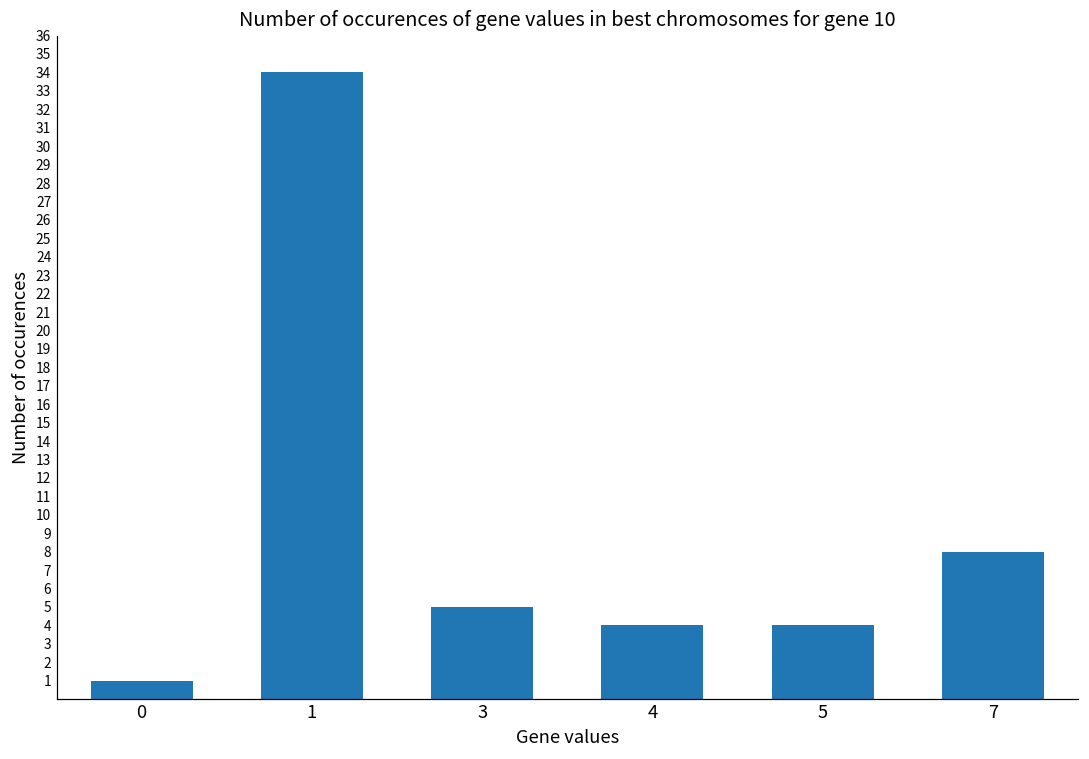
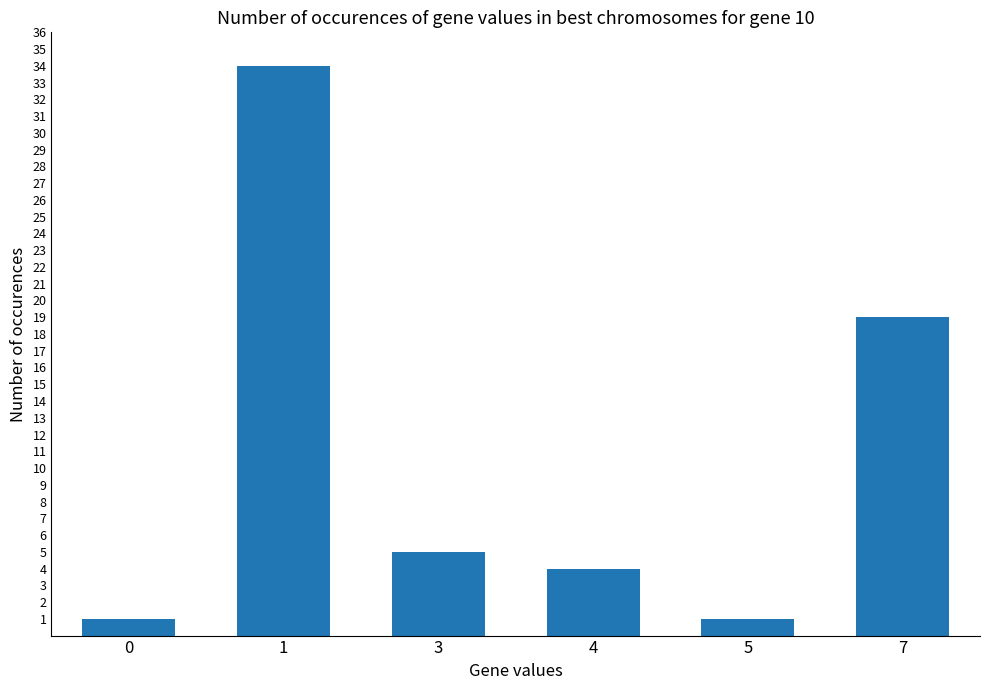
5: 4 -> 1
7: 8 -> 19
